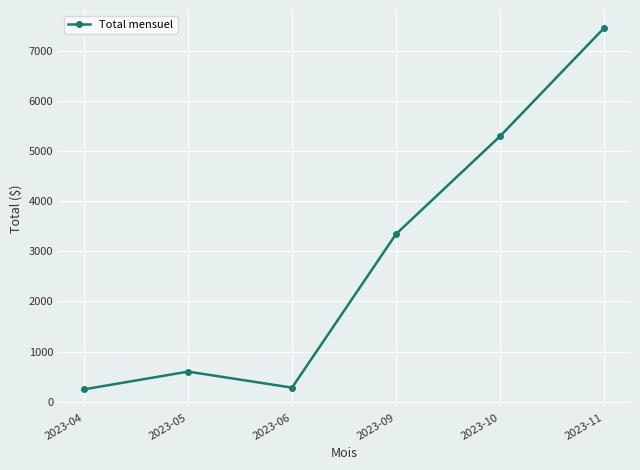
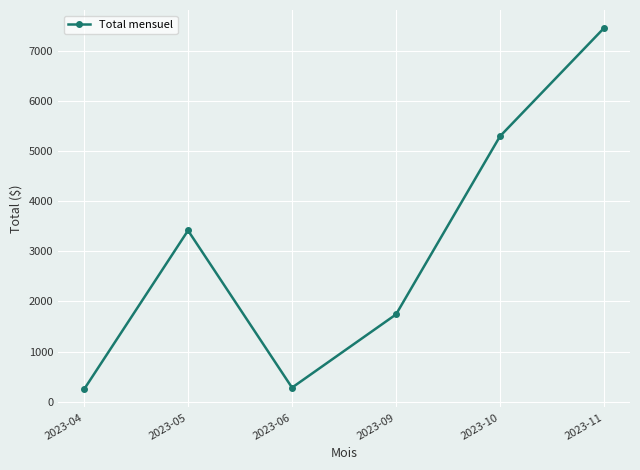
2023-05: 600 -> 3400
2023-09: 3300 -> 1700
